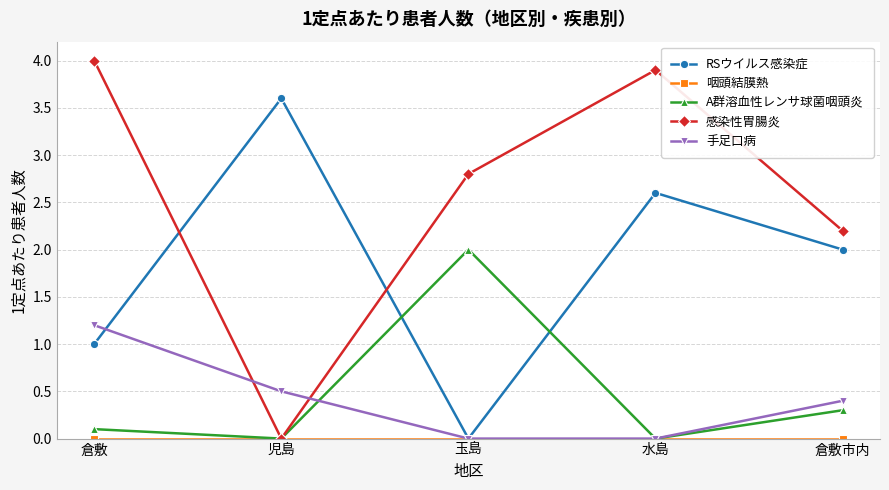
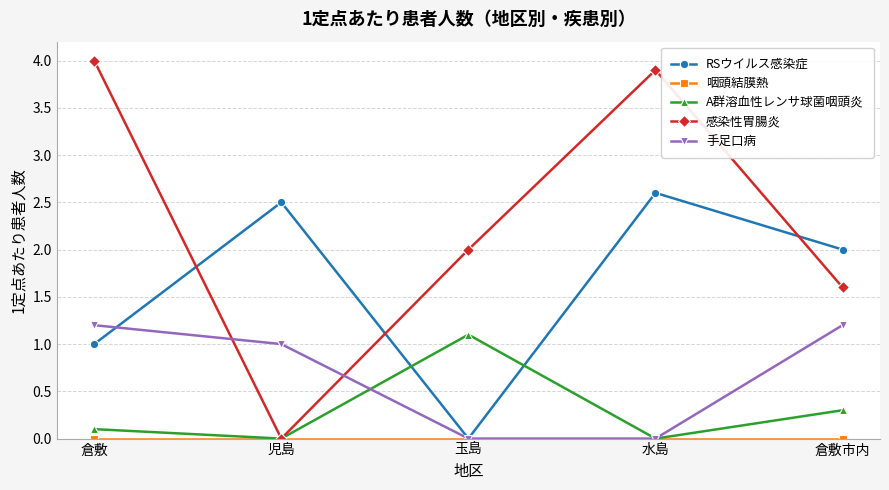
RSウイルス感染症, 児島: 3.6 -> 2.5
手足口病, 児島: 0.5 -> 1.0
A群溶血性レンサ球菌咽頭炎, 玉島: 2.0 -> 1.1
感染性胃腸炎, 玉島: 2.8 -> 2.0
感染性胃腸炎, 倉敷市内: 2.2 -> 1.6
手足口病, 倉敷市内: 0.4 -> 1.2
